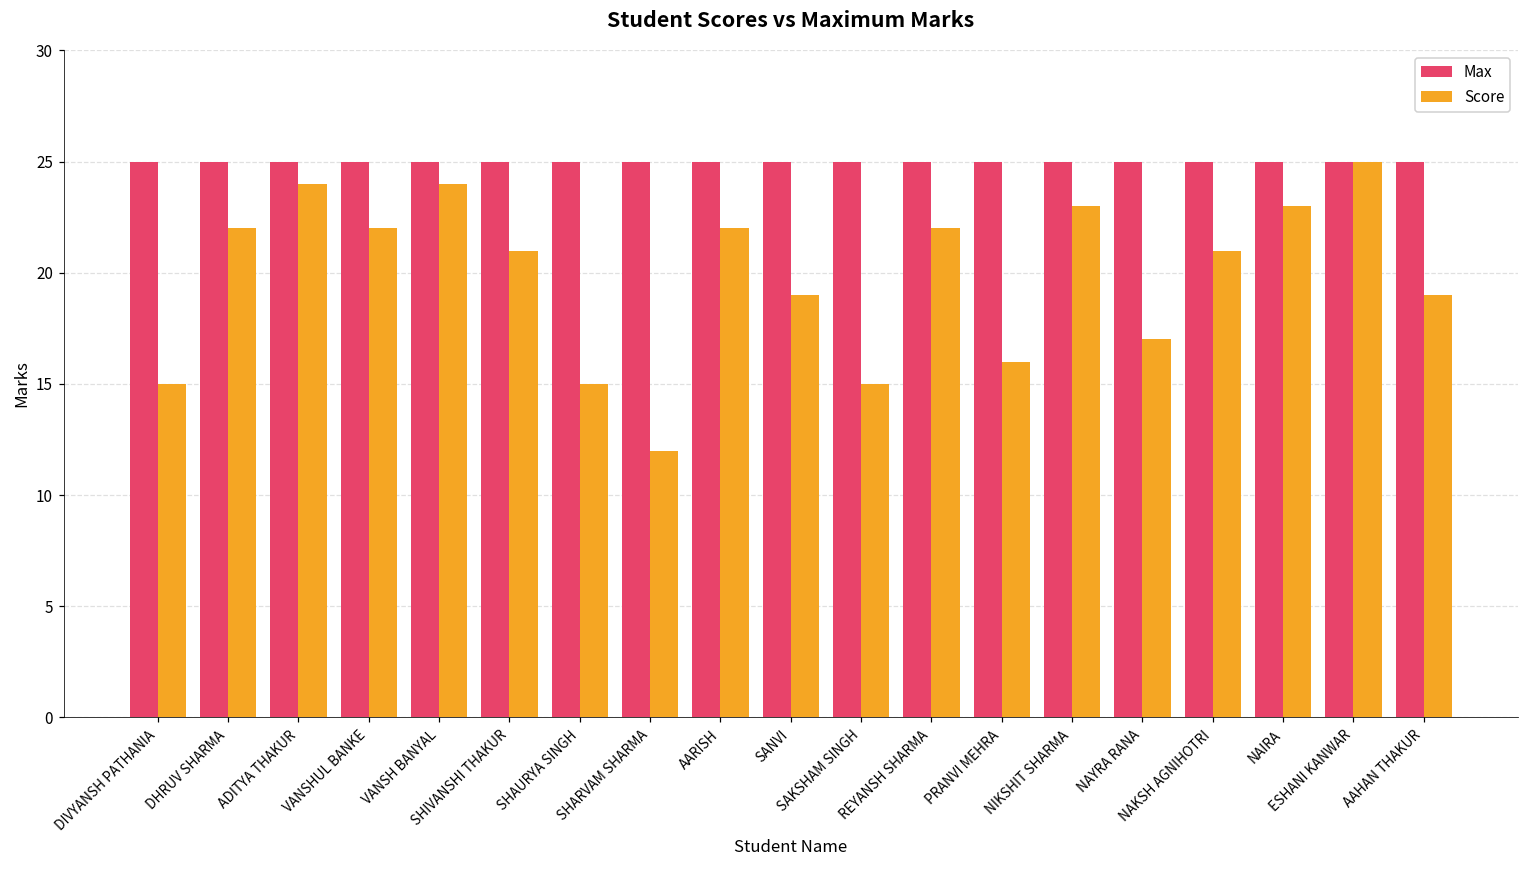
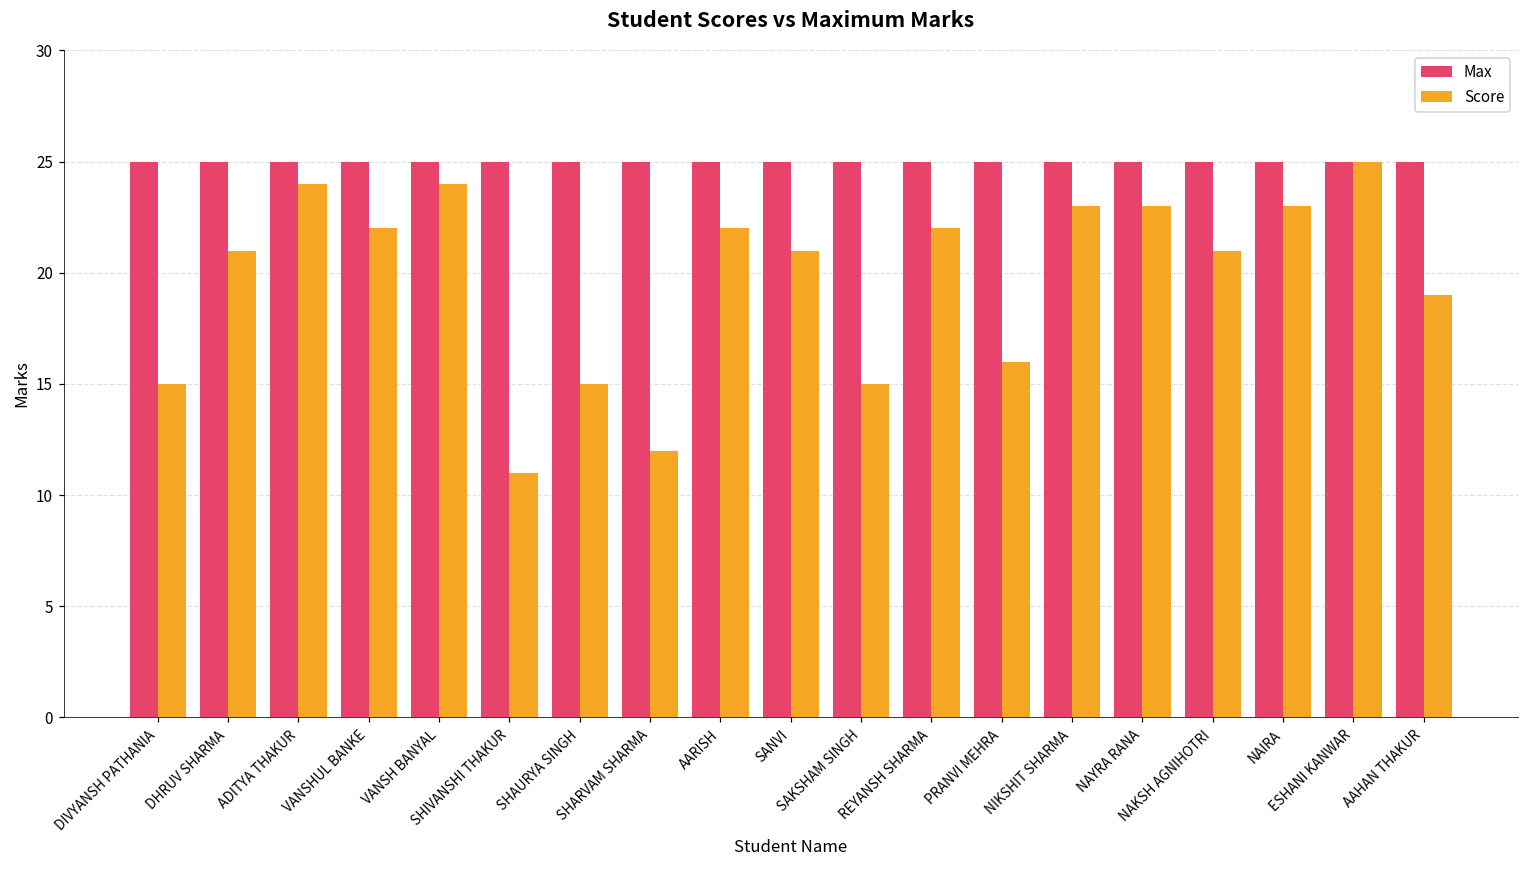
Score, DHRUV SHARMA: 22 -> 21
Score, SHIVANSHI THAKUR: 21 -> 11
Score, SANVI: 19 -> 21
Score, NAYRA RANA: 17 -> 23
